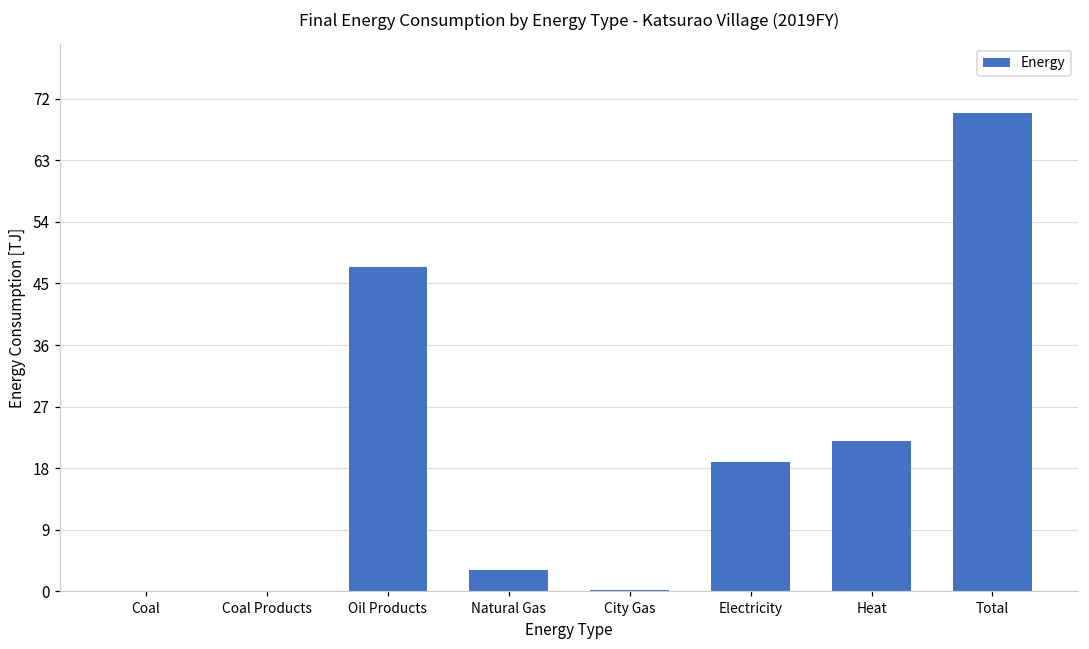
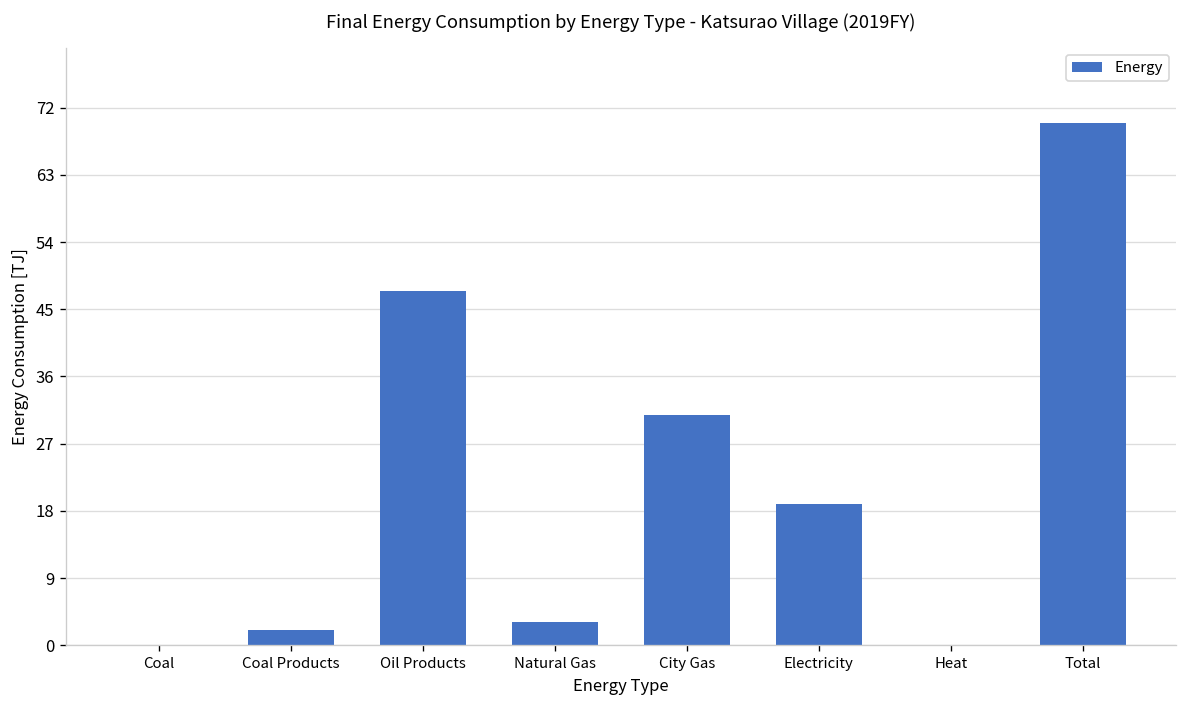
Coal Products: 0 -> 2
City Gas: 0 -> 31
Heat: 22 -> 0
